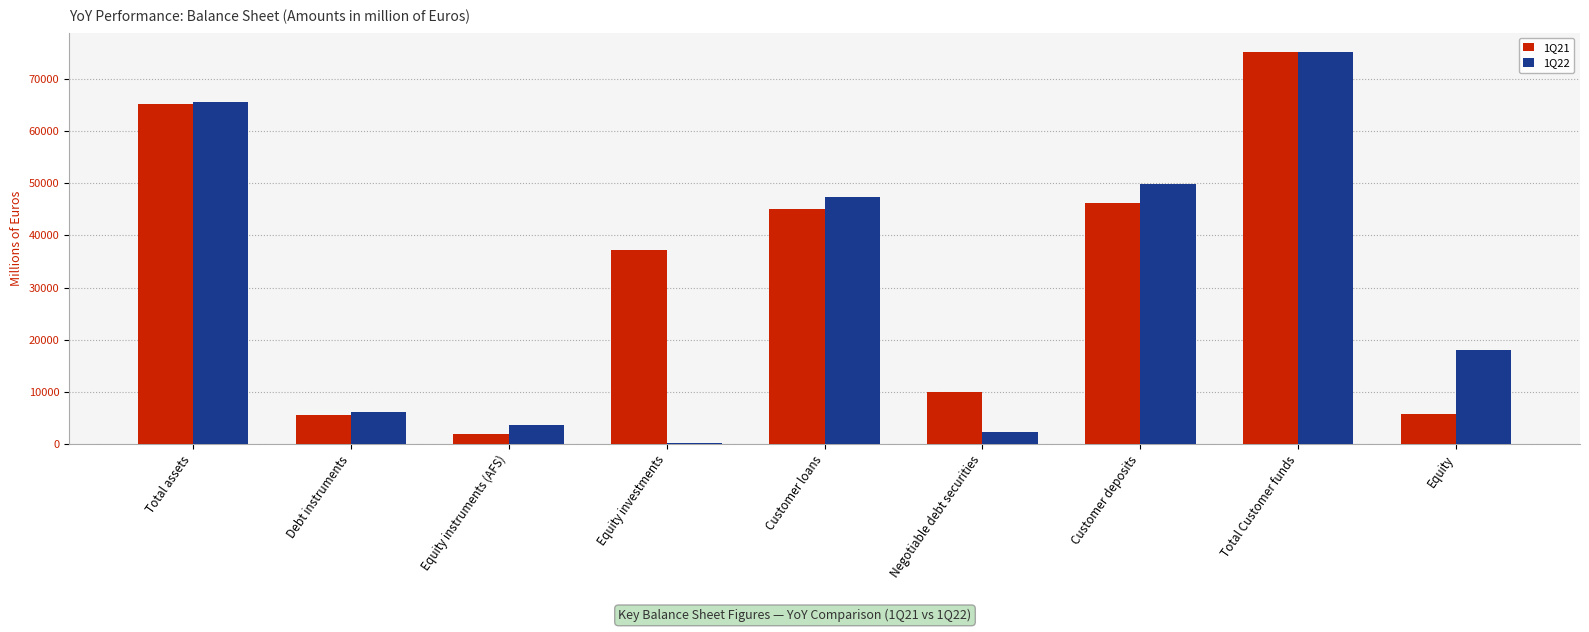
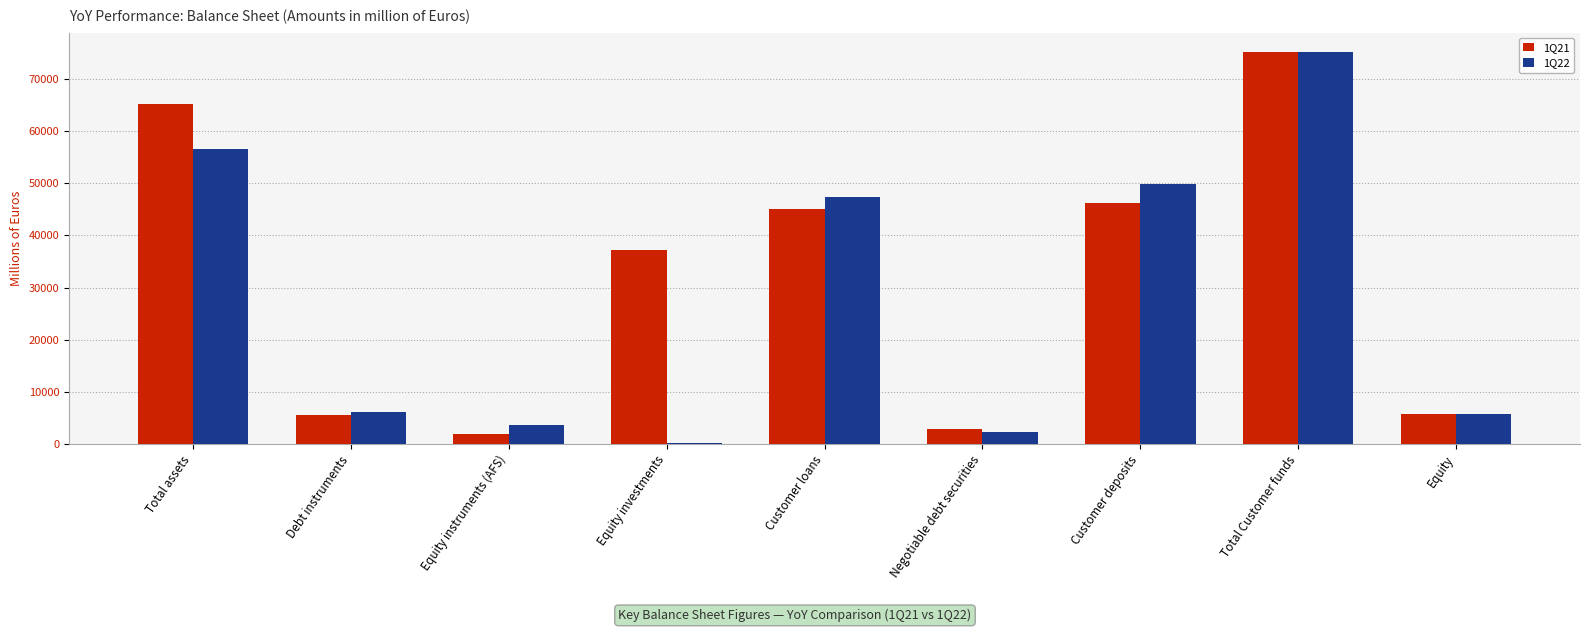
1Q22, Total assets: 66000 -> 57000
1Q21, Negotiable debt securities: 10000 -> 3000
1Q22, Equity: 18000 -> 6000
